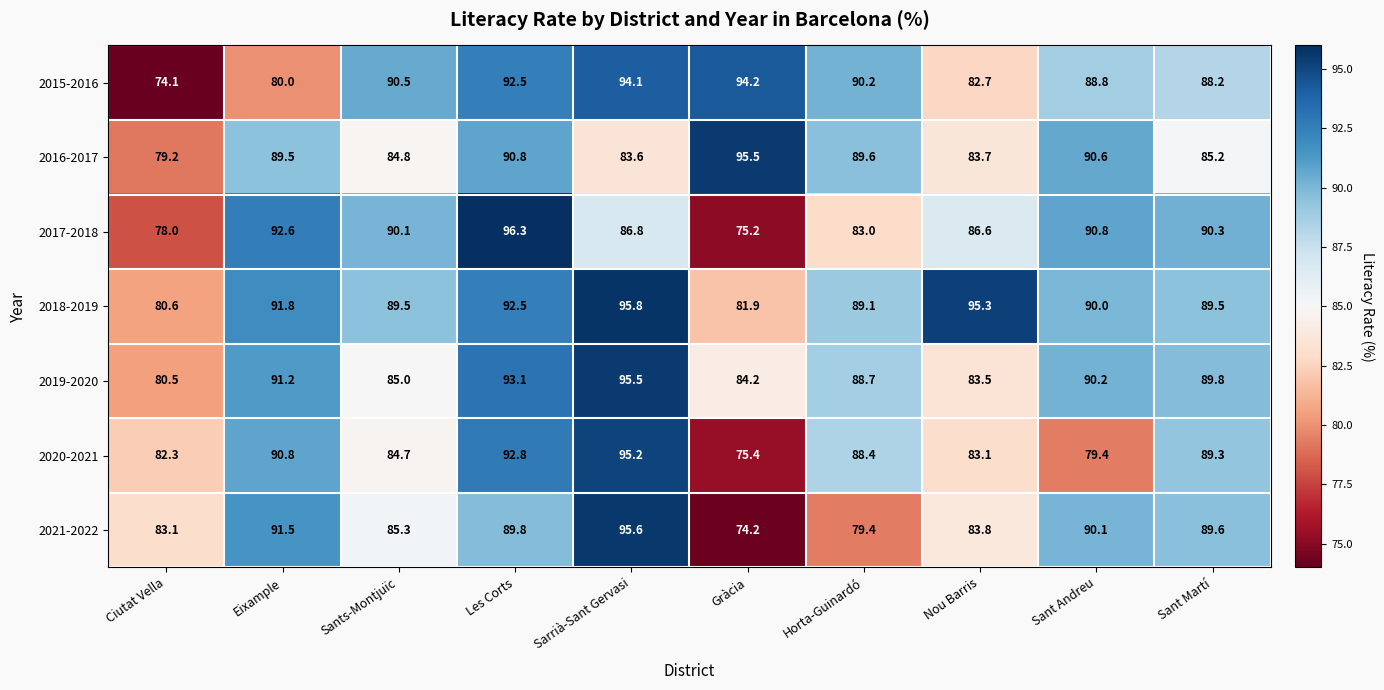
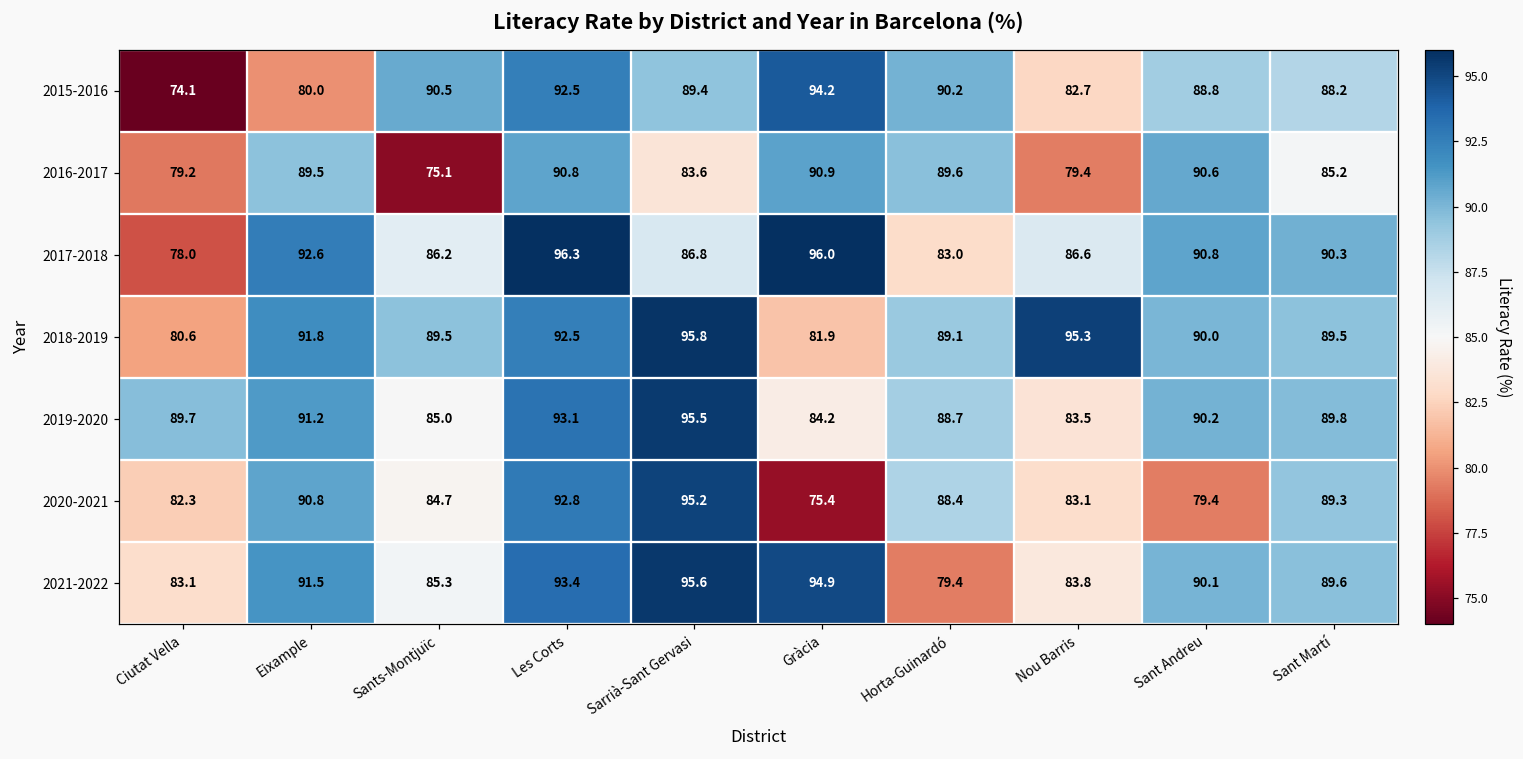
2015-2016, Sarrià-Sant Gervasi: 94.1 -> 89.4
2016-2017, Sants-Montjuïc: 84.8 -> 75.1
2016-2017, Gràcia: 95.5 -> 90.9
2016-2017, Nou Barris: 83.7 -> 79.4
2017-2018, Sants-Montjuïc: 90.1 -> 86.2
2017-2018, Gràcia: 75.2 -> 96.0
2019-2020, Ciutat Vella: 80.5 -> 89.7
2021-2022, Les Corts: 89.8 -> 93.4
2021-2022, Gràcia: 74.2 -> 94.9
